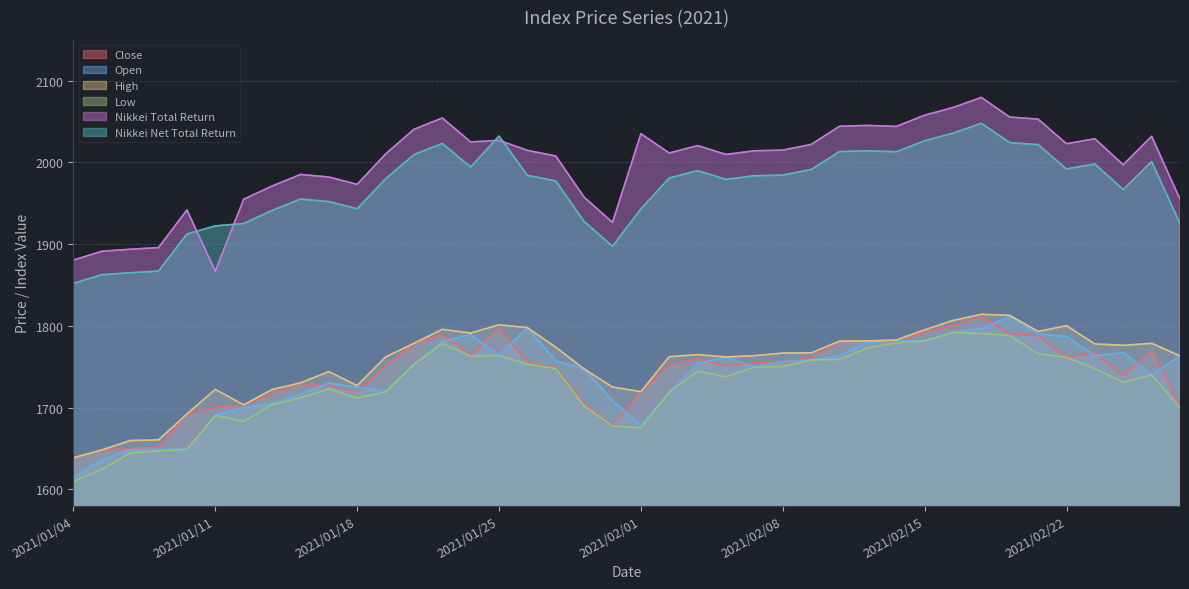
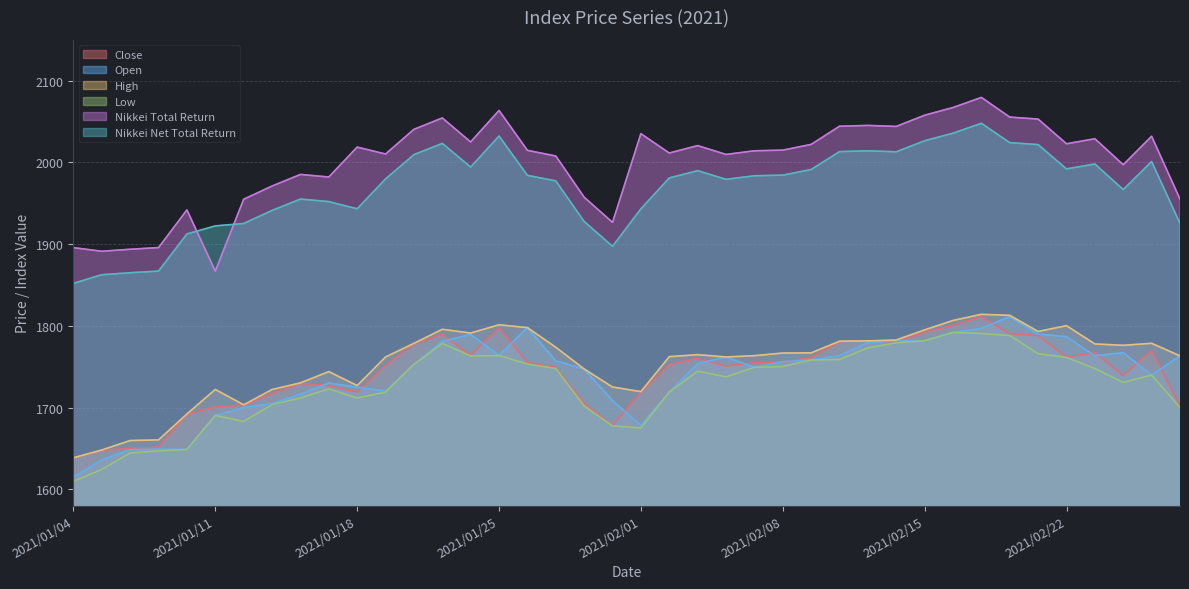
Nikkei Total Return, 2021/01/04: 1880 -> 1900
Nikkei Total Return, 2021/01/18: 1970 -> 2020
Nikkei Total Return, 2021/01/25: 2030 -> 2060
